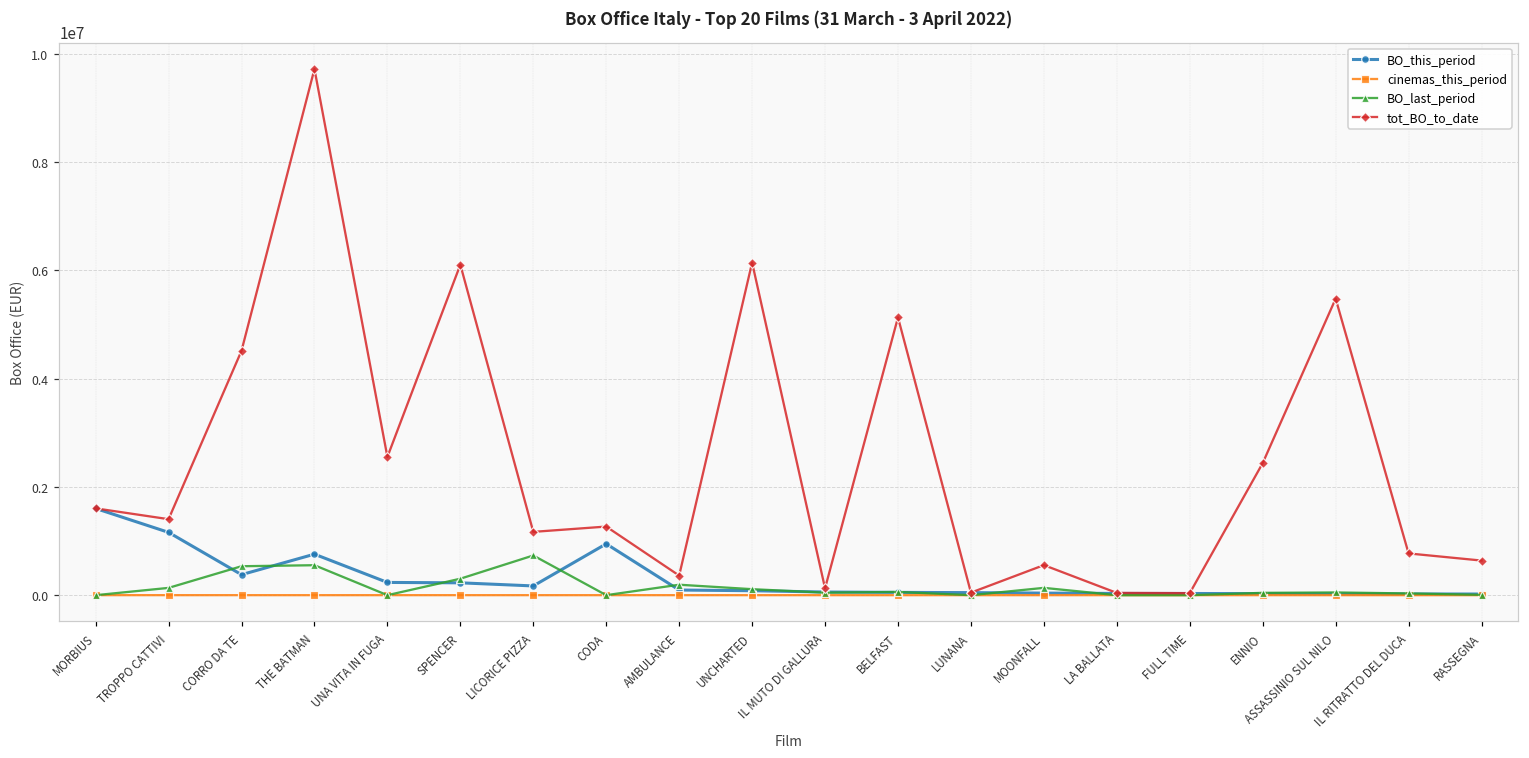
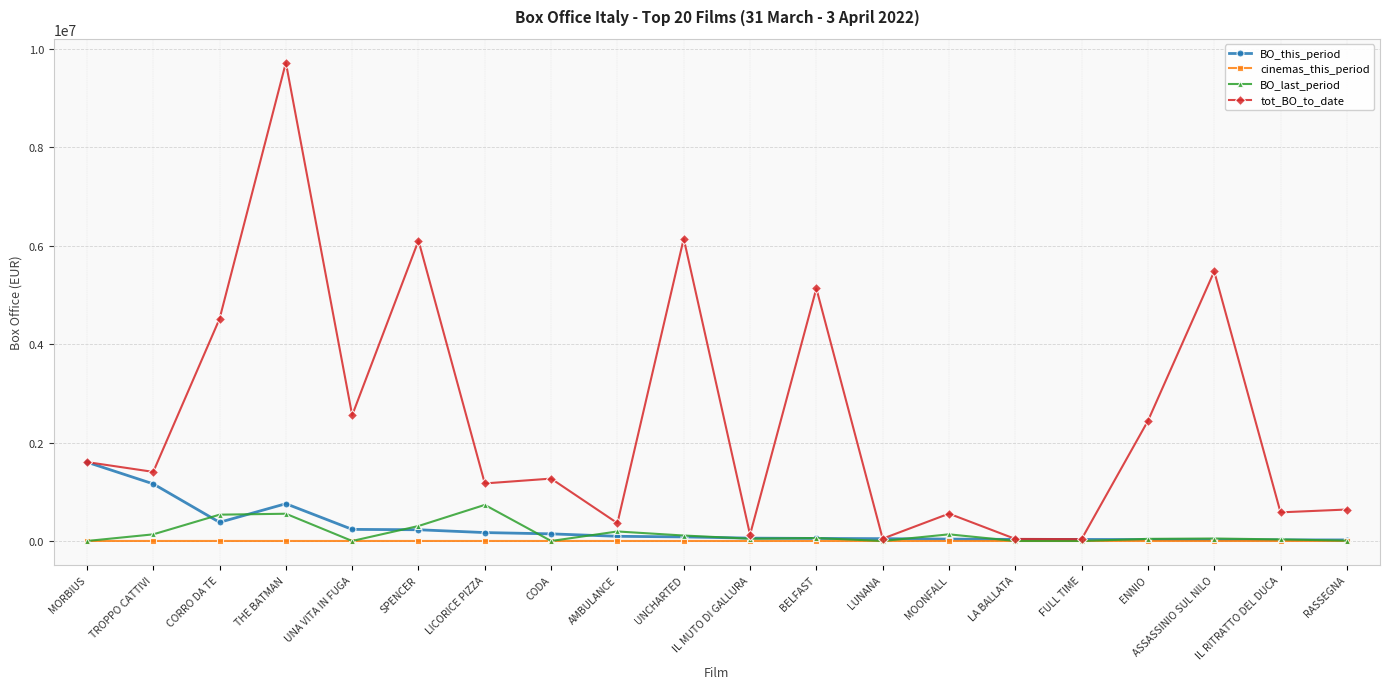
BO_this_period, CODA: 900000 -> 100000
tot_BO_to_date, IL RITRATTO DEL DUCA: 800000 -> 600000
